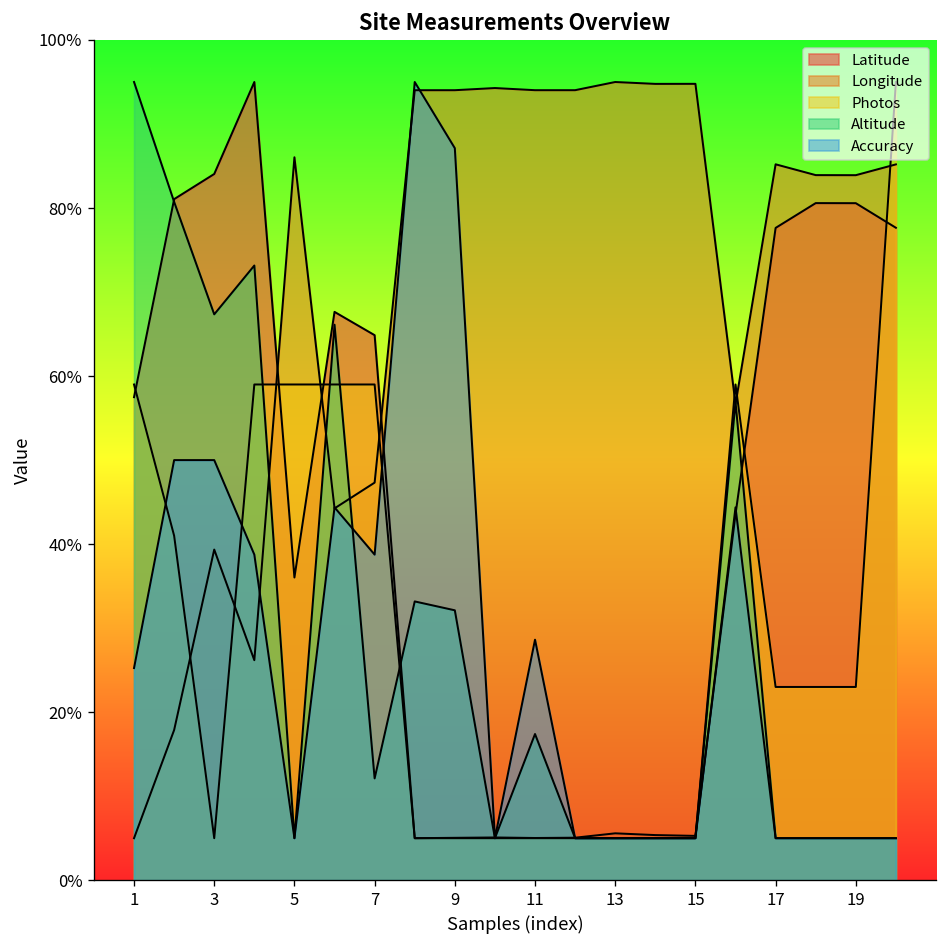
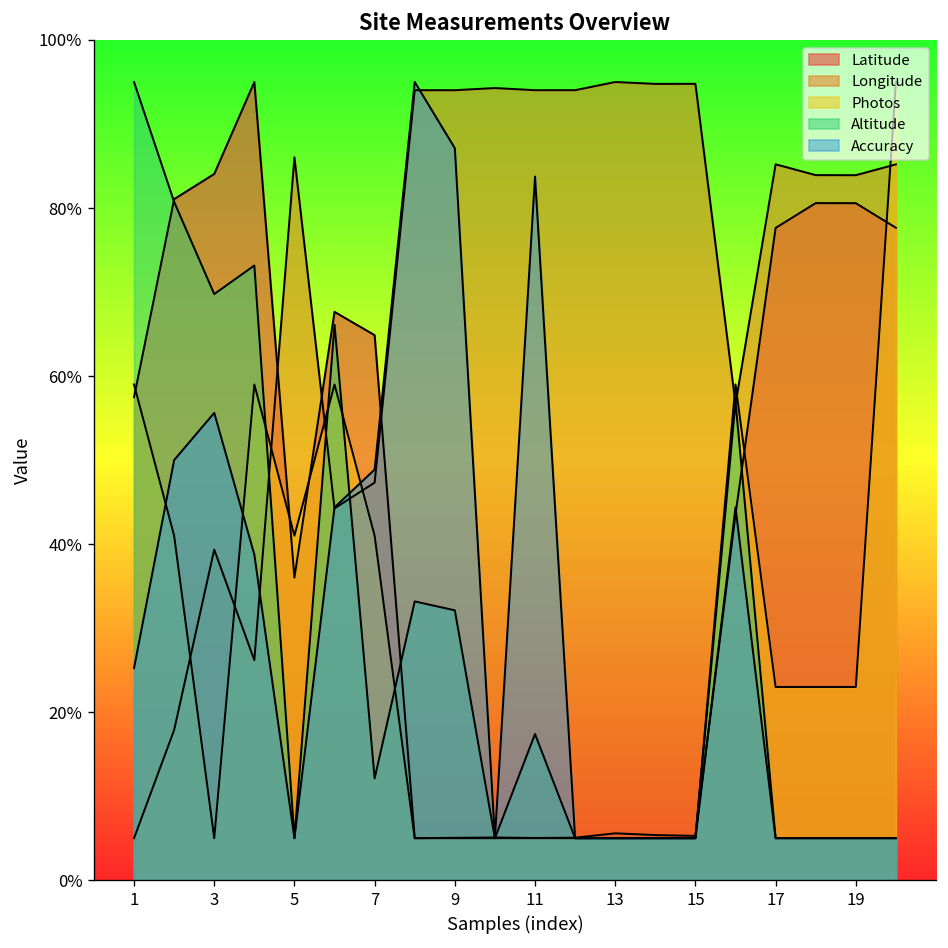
Altitude, 3: 67% -> 70%
Accuracy, 3: 50% -> 56%
Photos, 5: 59% -> 41%
Photos, 7: 59% -> 41%
Accuracy, 7: 39% -> 49%
Accuracy, 11: 29% -> 84%
